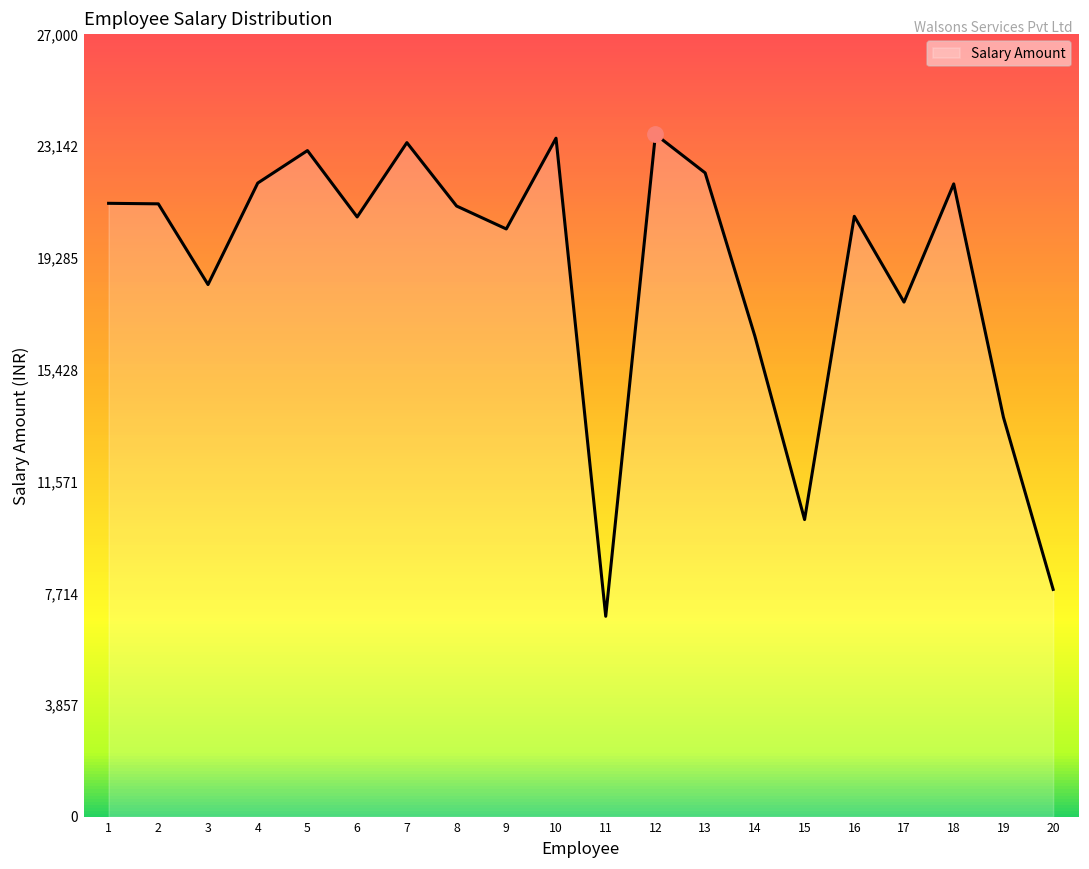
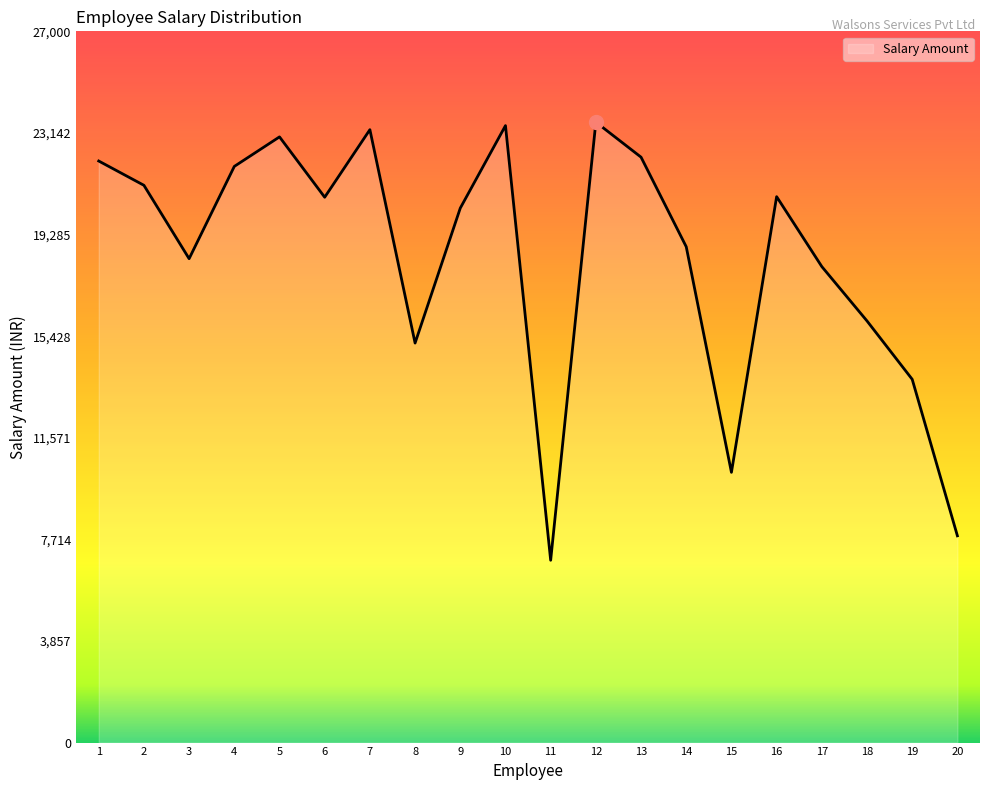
Salary Amount, 1: 21,200 -> 22,100
Salary Amount, 8: 21,100 -> 15,200
Salary Amount, 14: 16,600 -> 18,800
Salary Amount, 17: 17,800 -> 18,100
Salary Amount, 18: 21,800 -> 16,000
